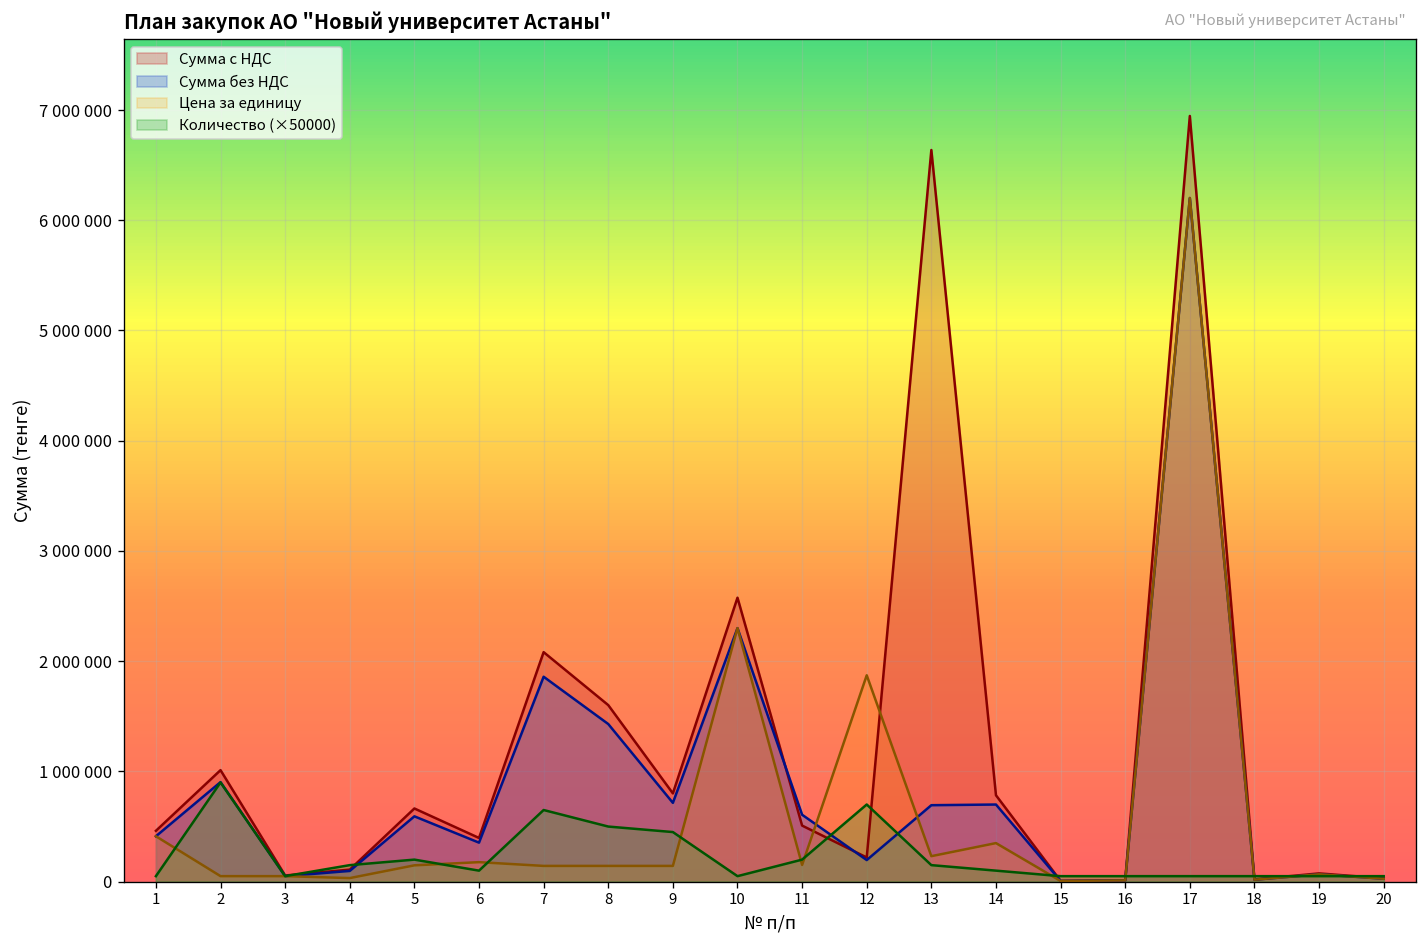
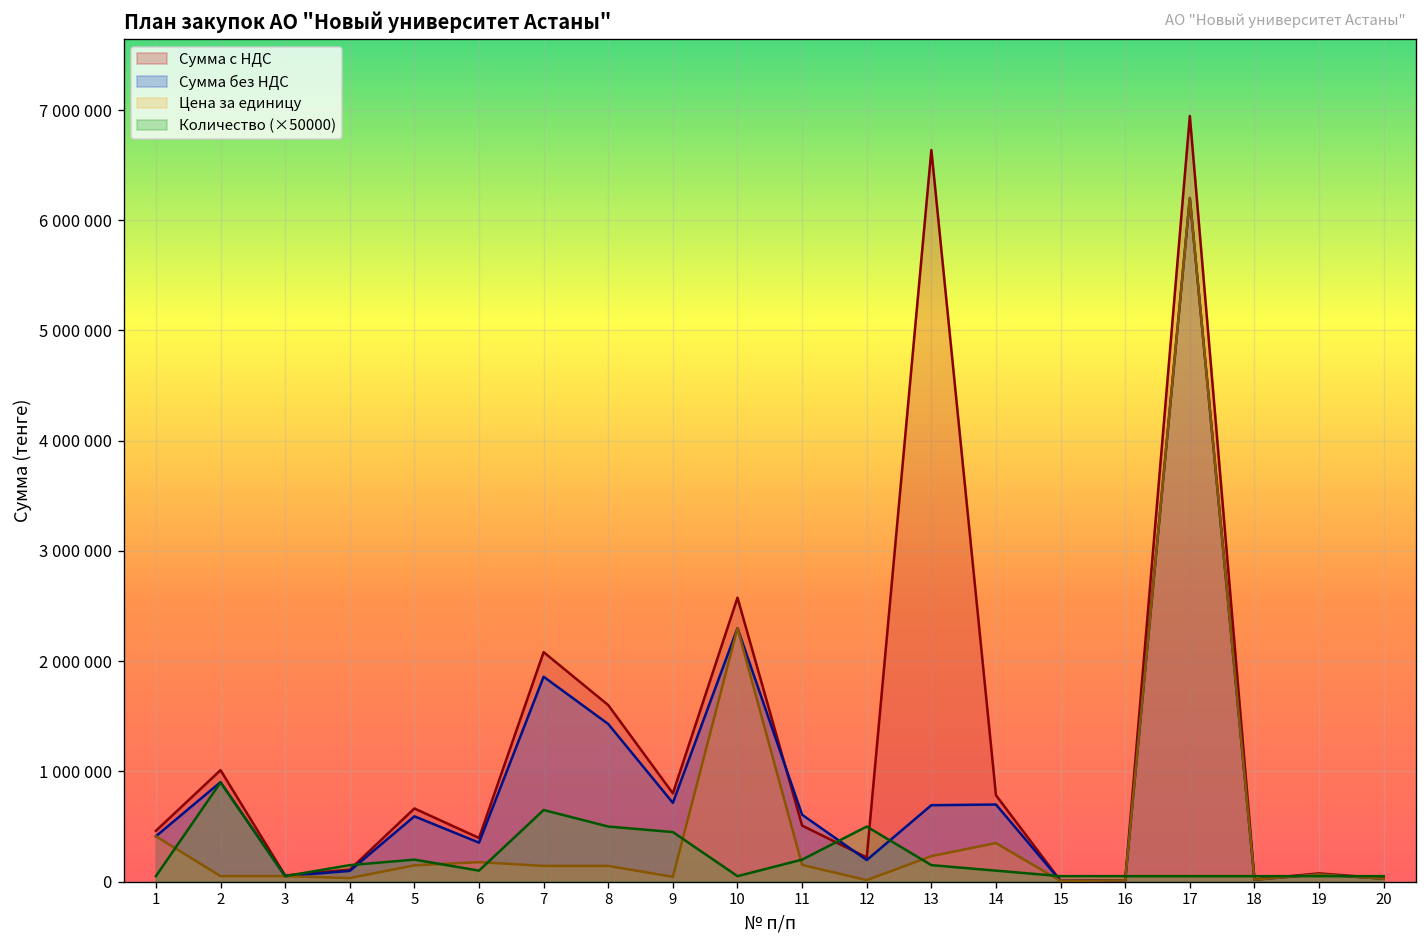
Цена за единицу, 9: 100000 -> 0
Цена за единицу, 12: 1900000 -> 0
Количество (×50000), 12: 700000 -> 500000
